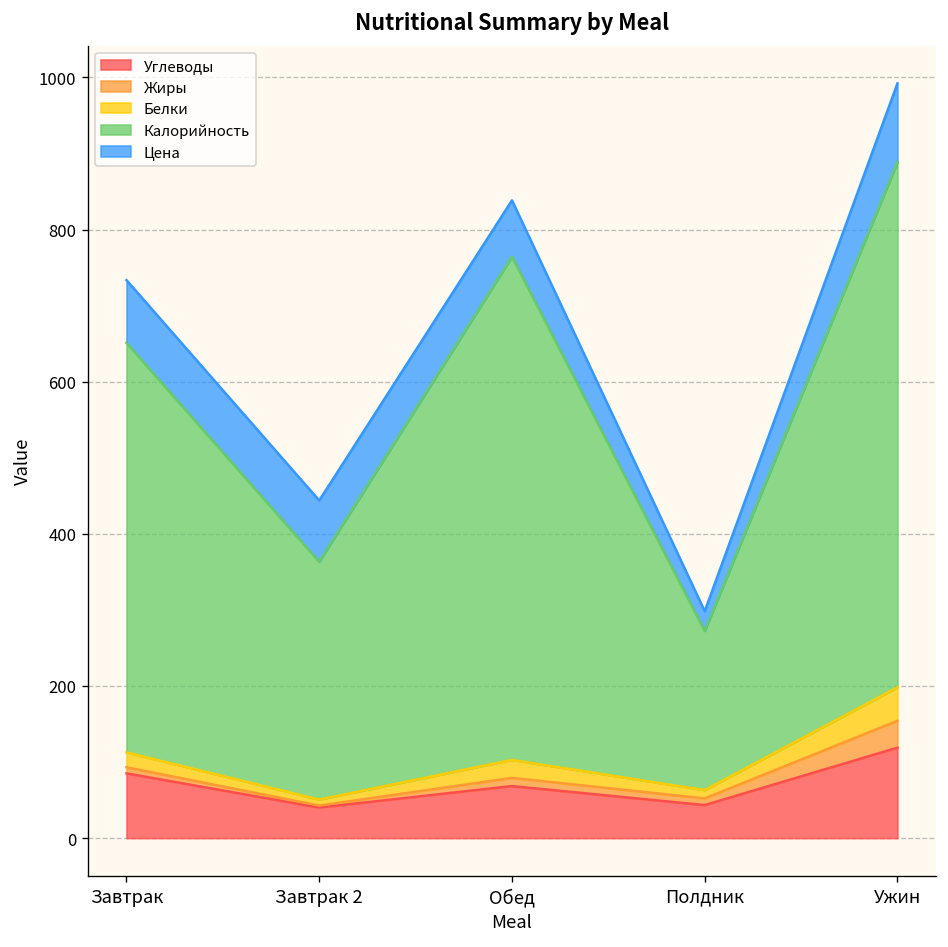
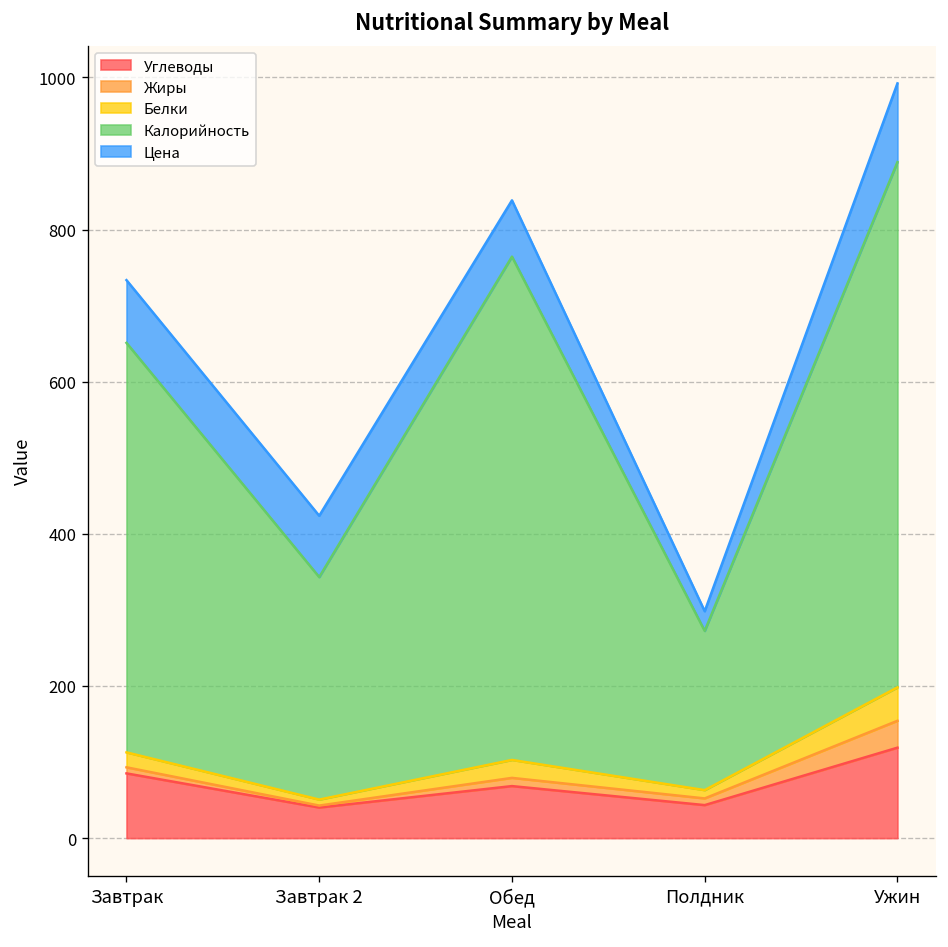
Калорийность, Завтрак 2: 310 -> 290
